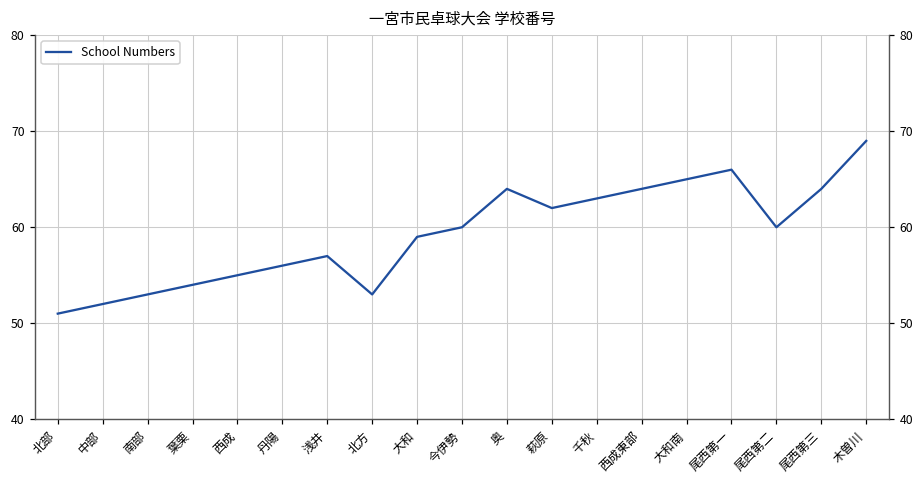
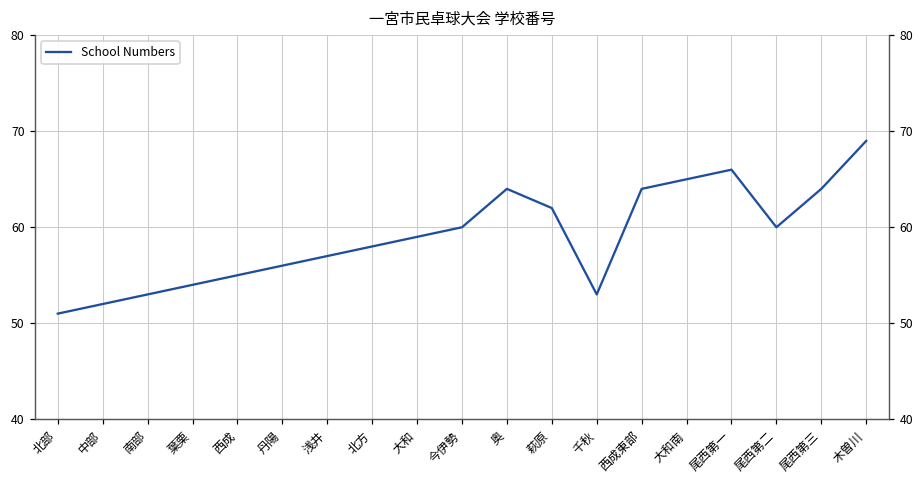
北方: 53 -> 58
千秋: 63 -> 53
